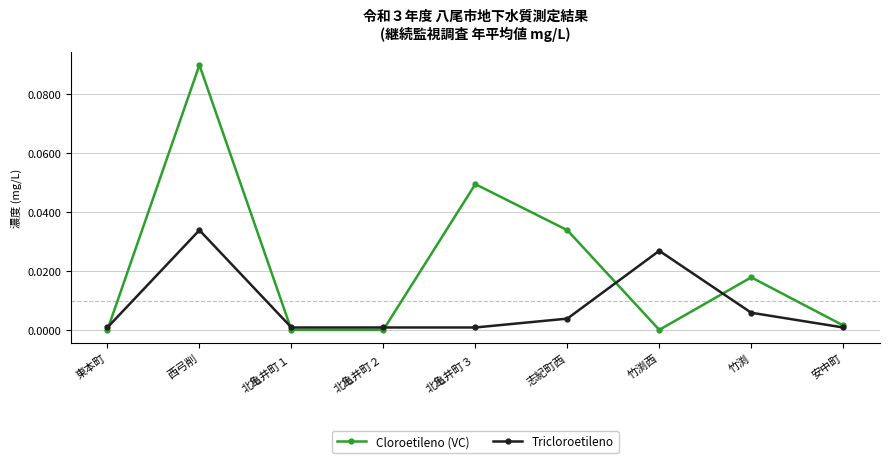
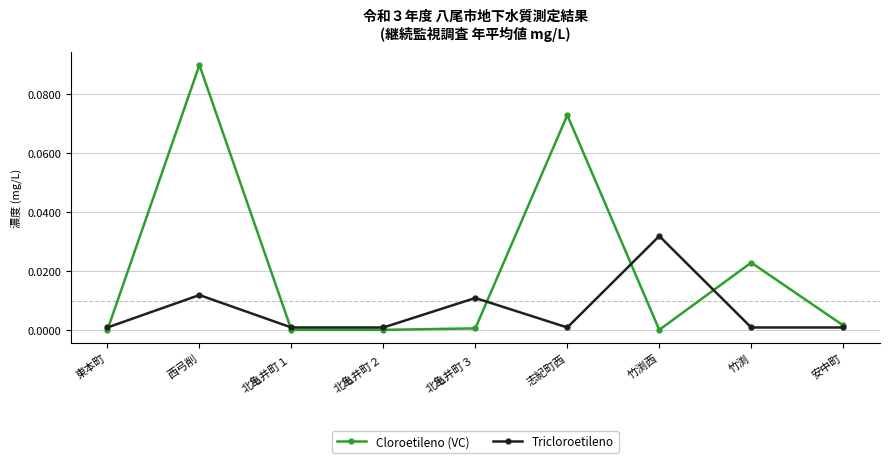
Tricloroetileno, 西弓削: 0.034 -> 0.012
Cloroetileno (VC), 北亀井町３: 0.050 -> 0.001
Tricloroetileno, 北亀井町３: 0.001 -> 0.011
Cloroetileno (VC), 志紀町西: 0.034 -> 0.073
Tricloroetileno, 志紀町西: 0.004 -> 0.001
Tricloroetileno, 竹渕西: 0.027 -> 0.032
Cloroetileno (VC), 竹渕: 0.018 -> 0.023
Tricloroetileno, 竹渕: 0.006 -> 0.001
